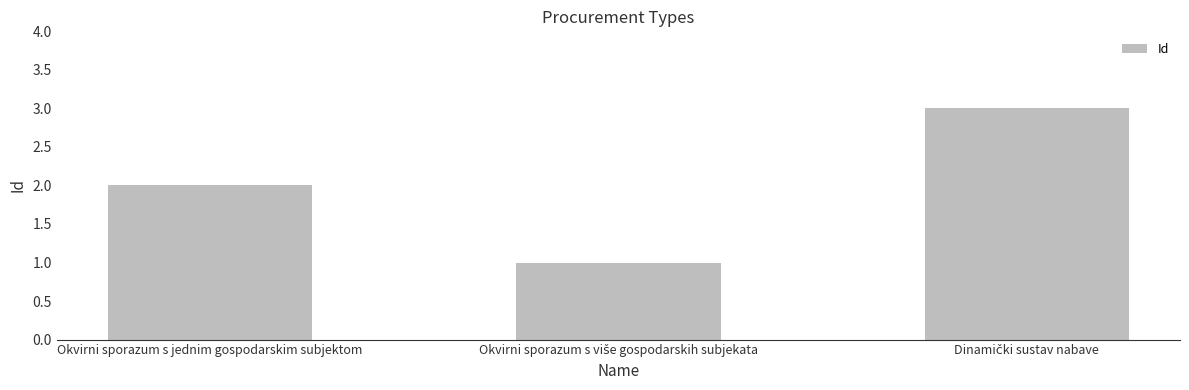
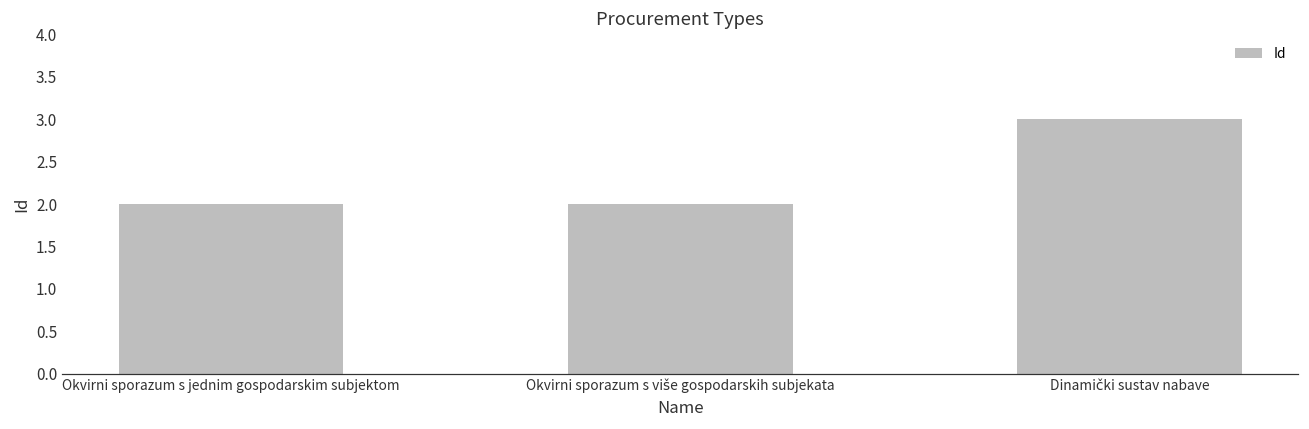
Okvirni sporazum s više gospodarskih subjekata: 1 -> 2
